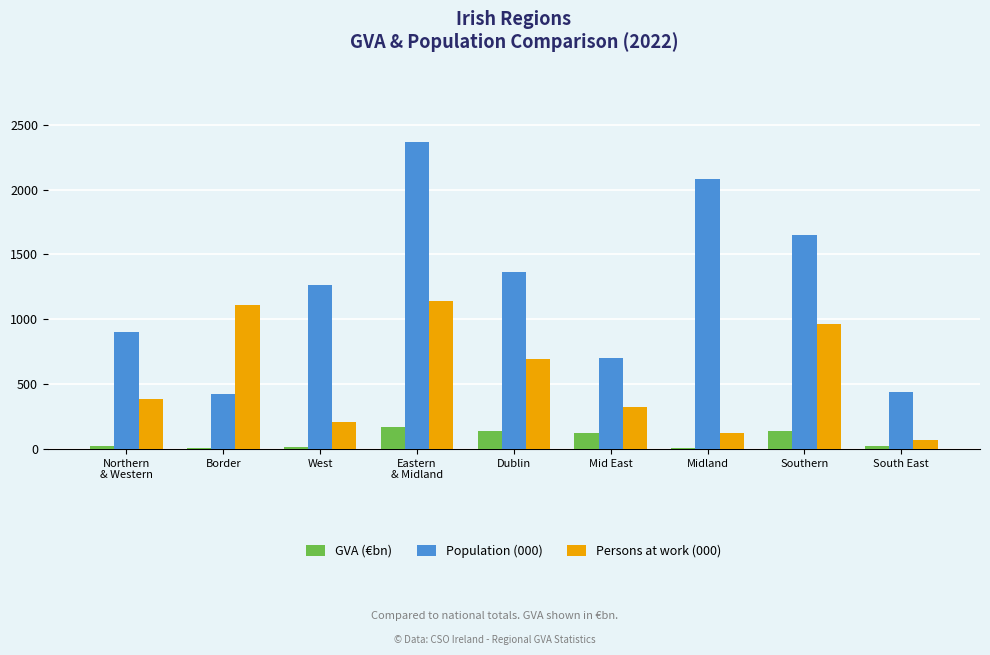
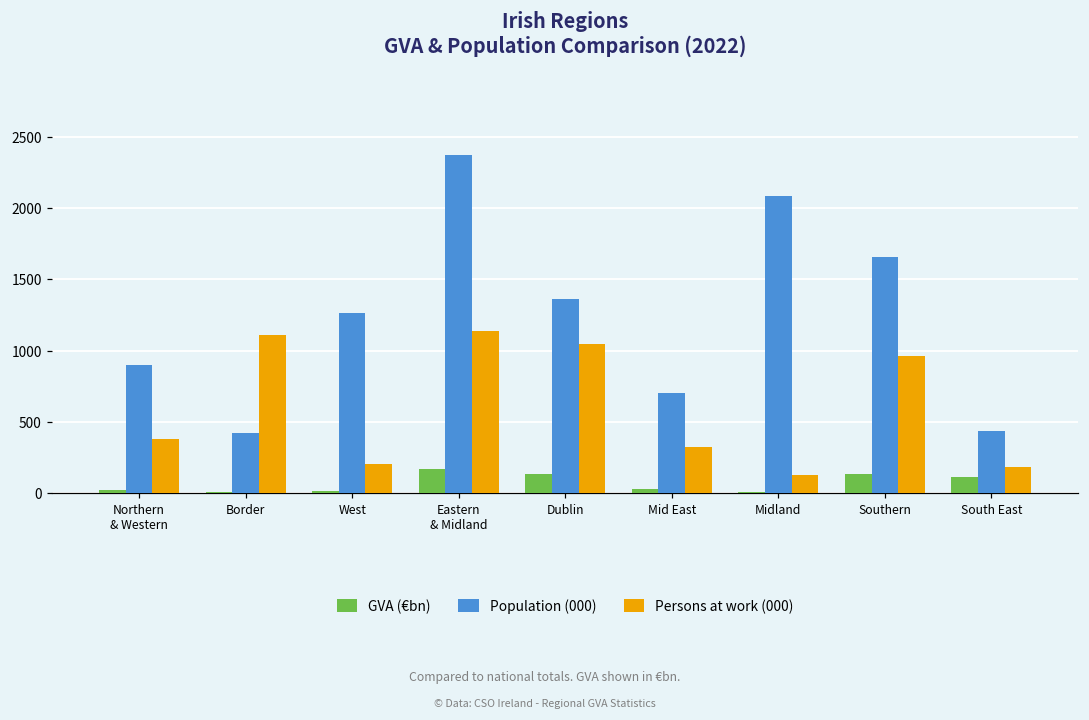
Persons at work (000), Dublin: 690 -> 1050
GVA (€bn), Mid East: 120 -> 30
GVA (€bn), South East: 20 -> 110
Persons at work (000), South East: 70 -> 190
